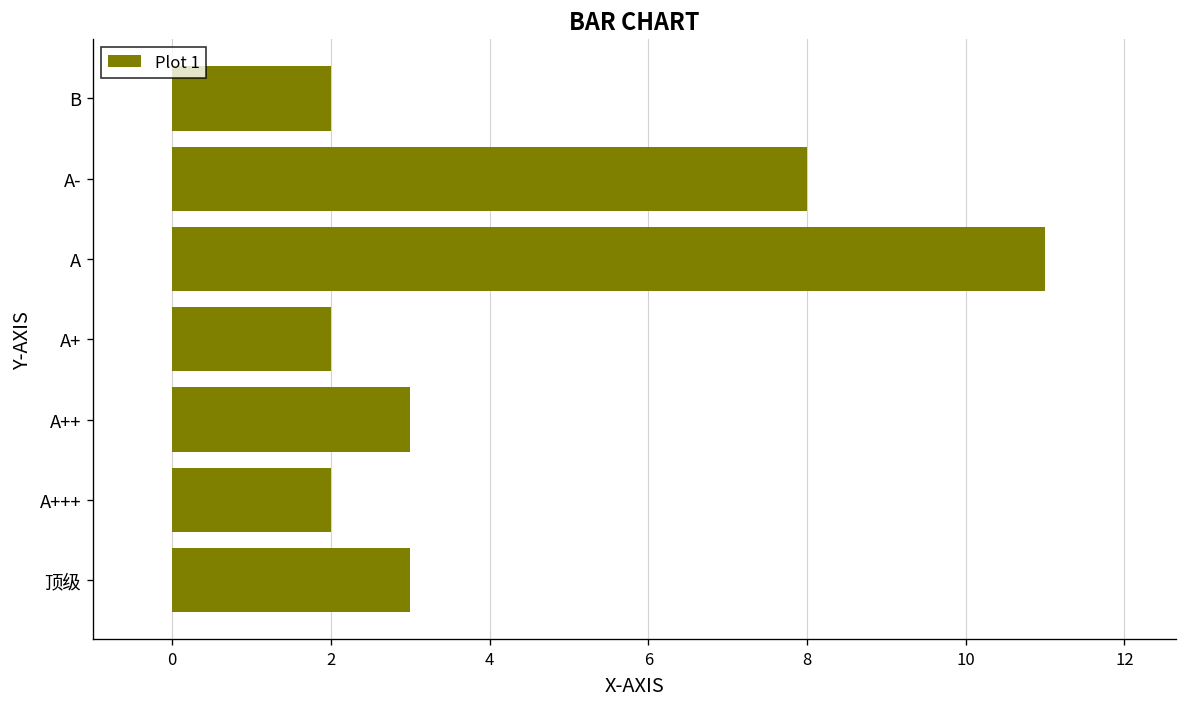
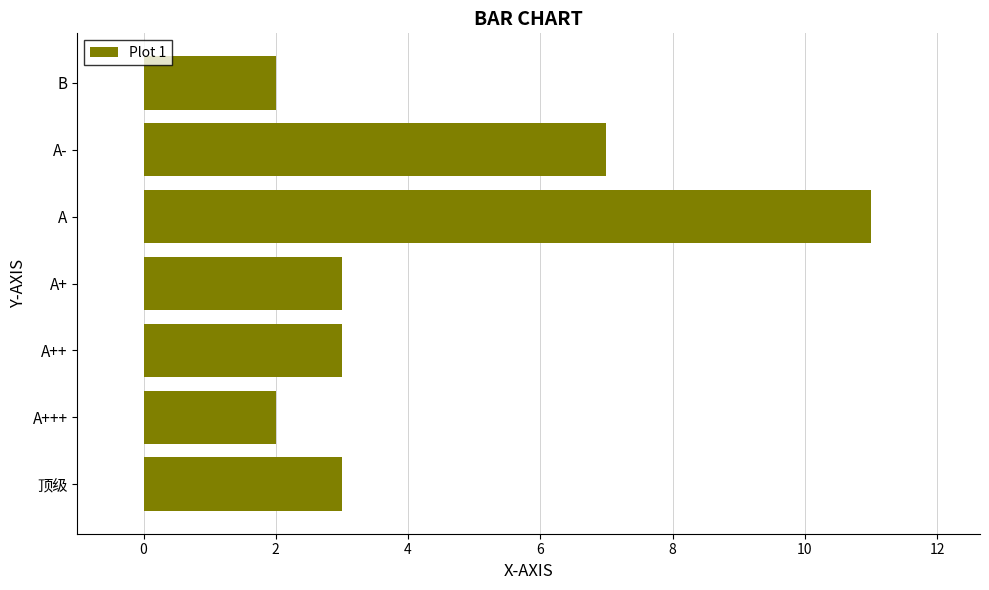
A-: 8 -> 7
A+: 2 -> 3
